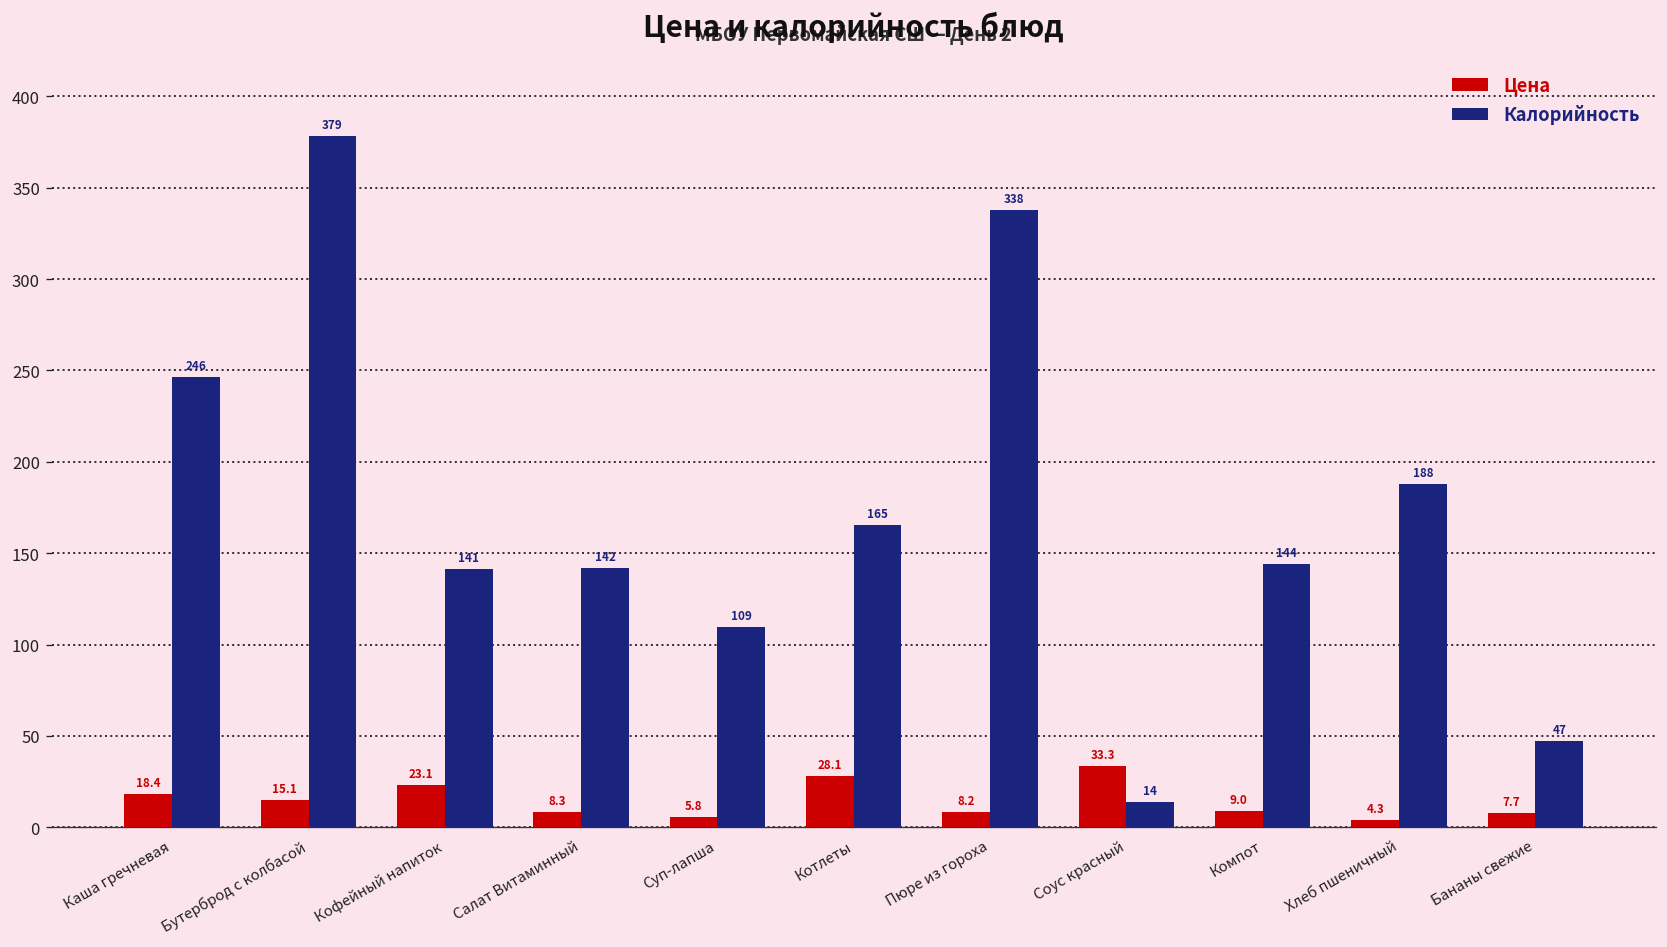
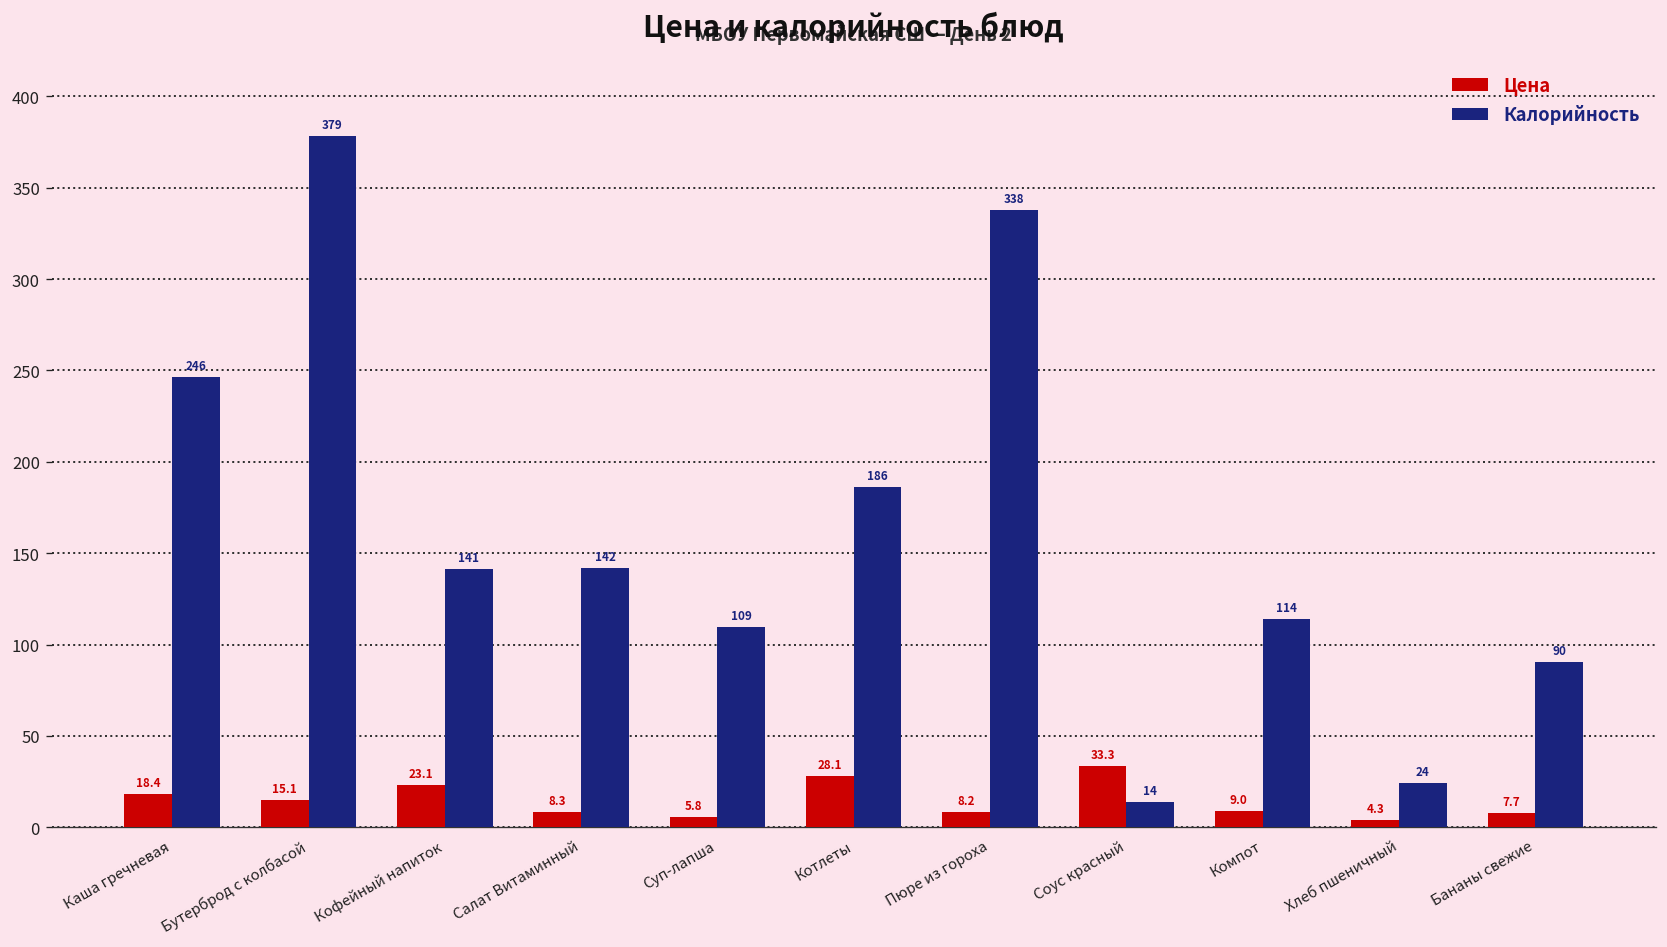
Калорийность, Котлеты: 165 -> 186
Калорийность, Компот: 144 -> 114
Калорийность, Хлеб пшеничный: 188 -> 24
Калорийность, Бананы свежие: 47 -> 90
